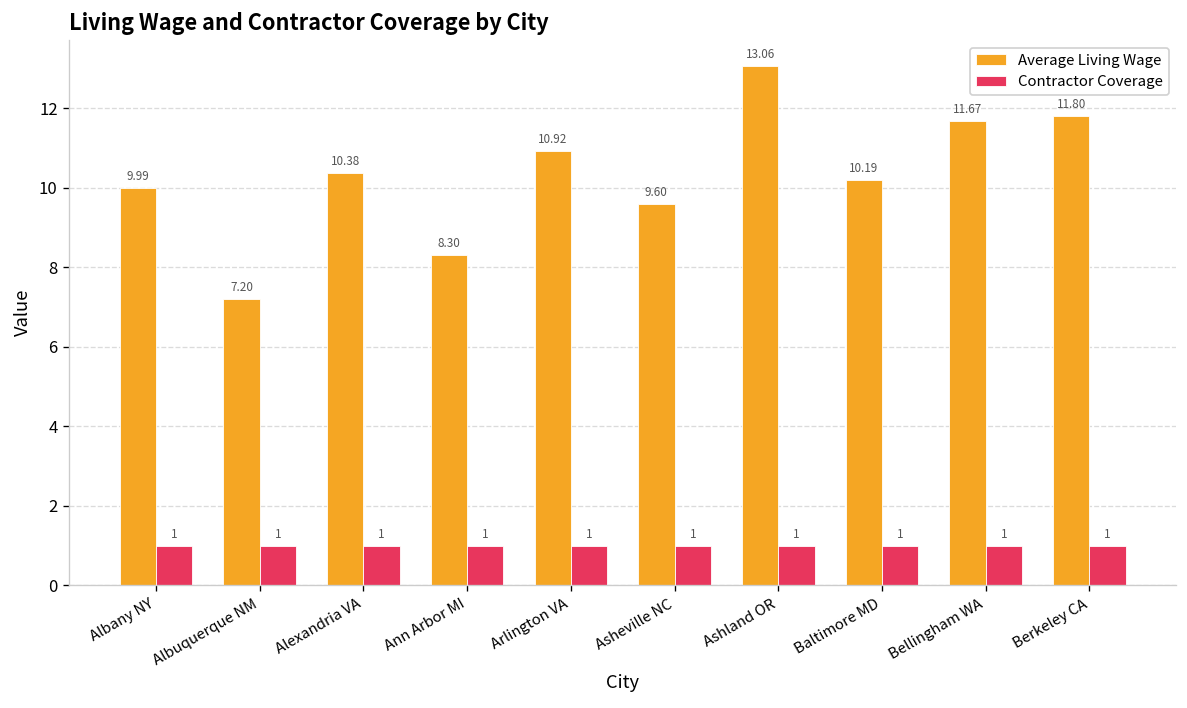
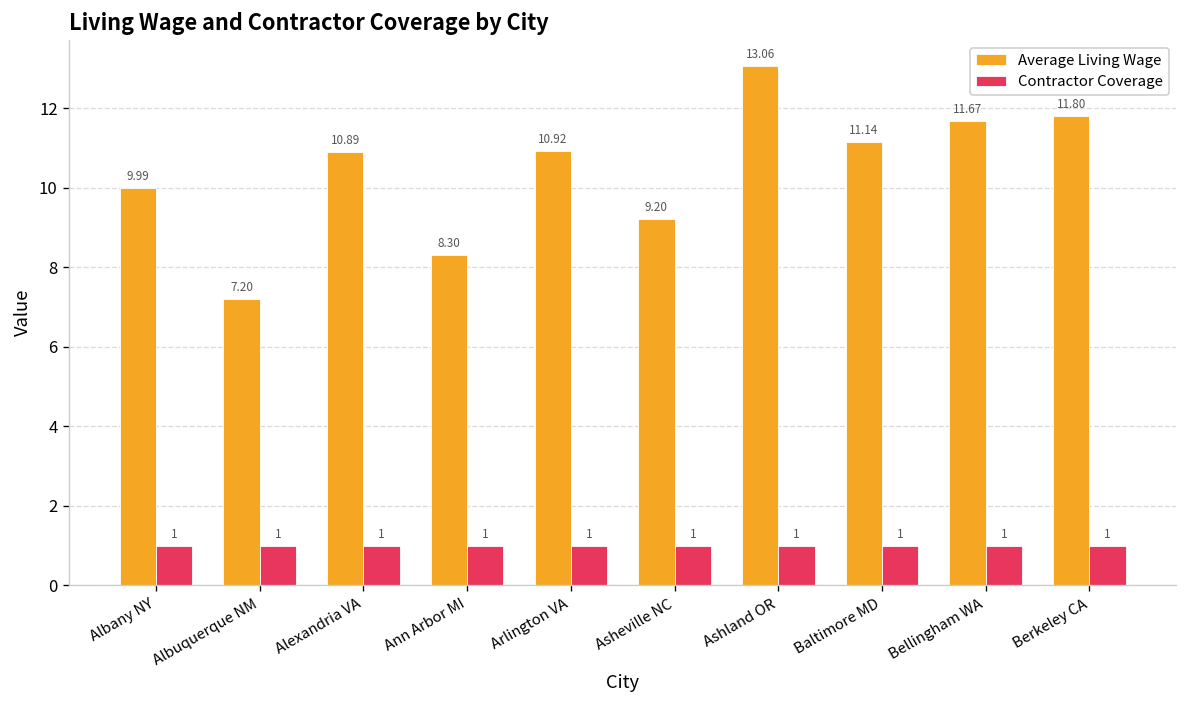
Average Living Wage, Alexandria VA: 10.38 -> 10.89
Average Living Wage, Asheville NC: 9.60 -> 9.20
Average Living Wage, Baltimore MD: 10.19 -> 11.14
